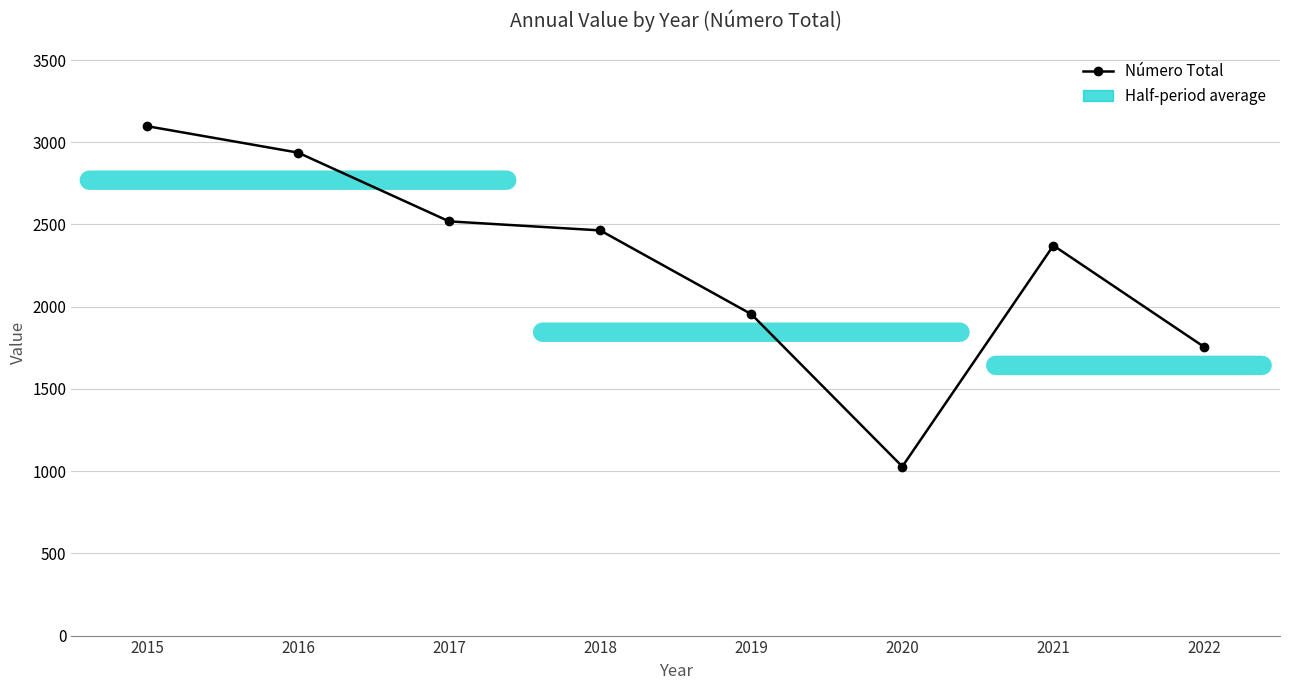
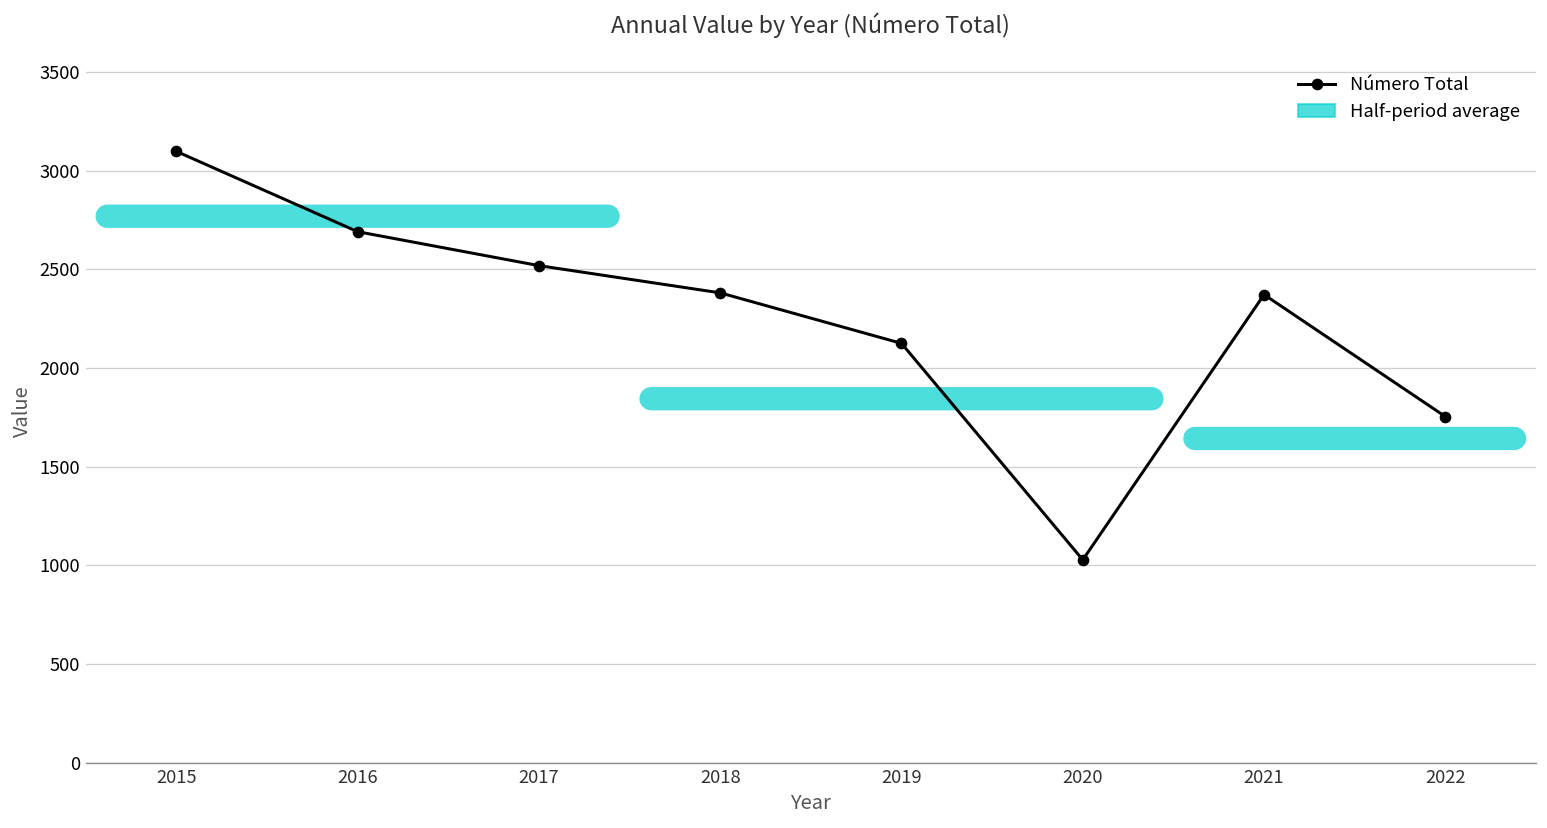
2016: 2940 -> 2690
2018: 2460 -> 2380
2019: 1960 -> 2130
